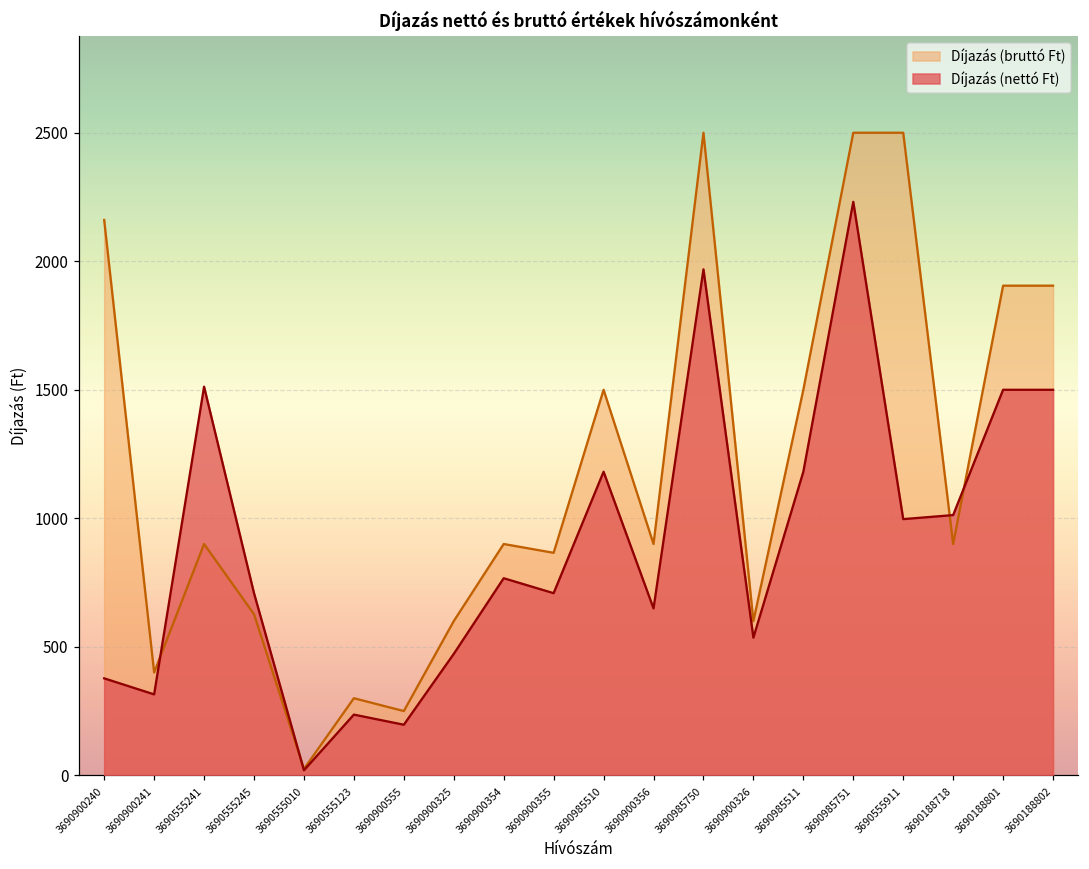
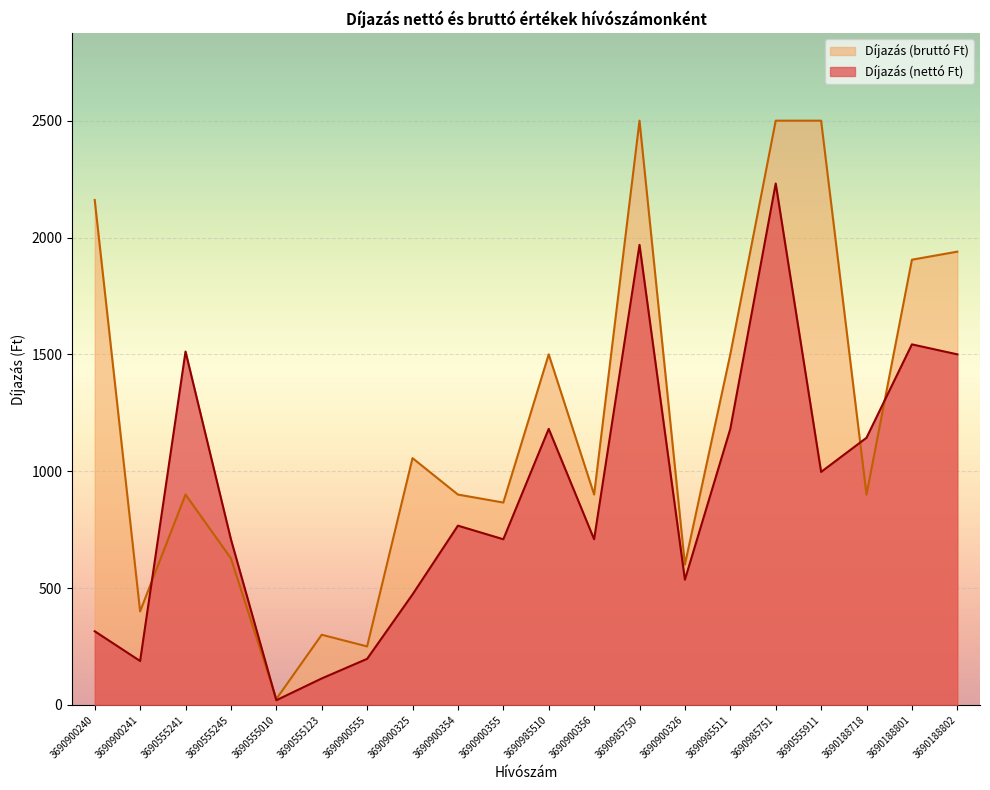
Díjazás (nettó Ft), 3690900240: 380 -> 310
Díjazás (nettó Ft), 3690900241: 310 -> 190
Díjazás (nettó Ft), 3690555123: 240 -> 110
Díjazás (bruttó Ft), 3690900325: 600 -> 1060
Díjazás (nettó Ft), 3690900356: 650 -> 710
Díjazás (nettó Ft), 3690188718: 1010 -> 1140
Díjazás (nettó Ft), 3690188801: 1500 -> 1540
Díjazás (bruttó Ft), 3690188802: 1910 -> 1940
